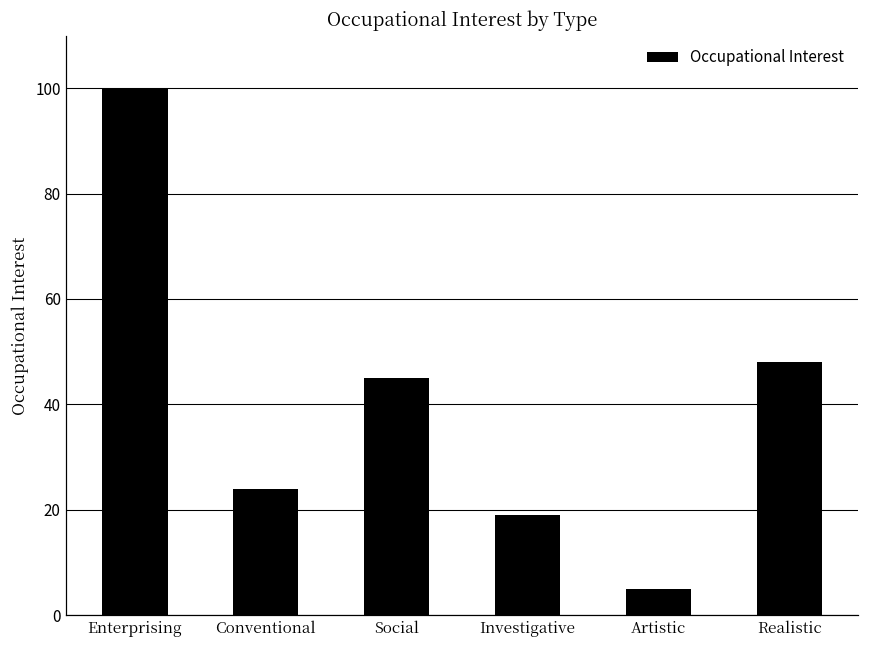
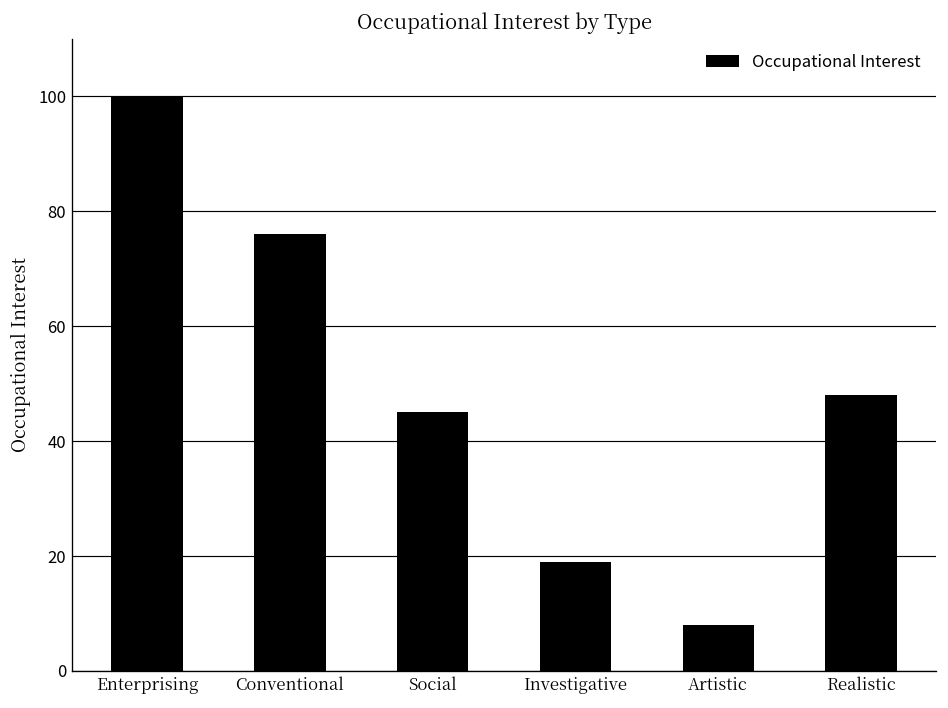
Conventional: 24 -> 76
Artistic: 5 -> 8
